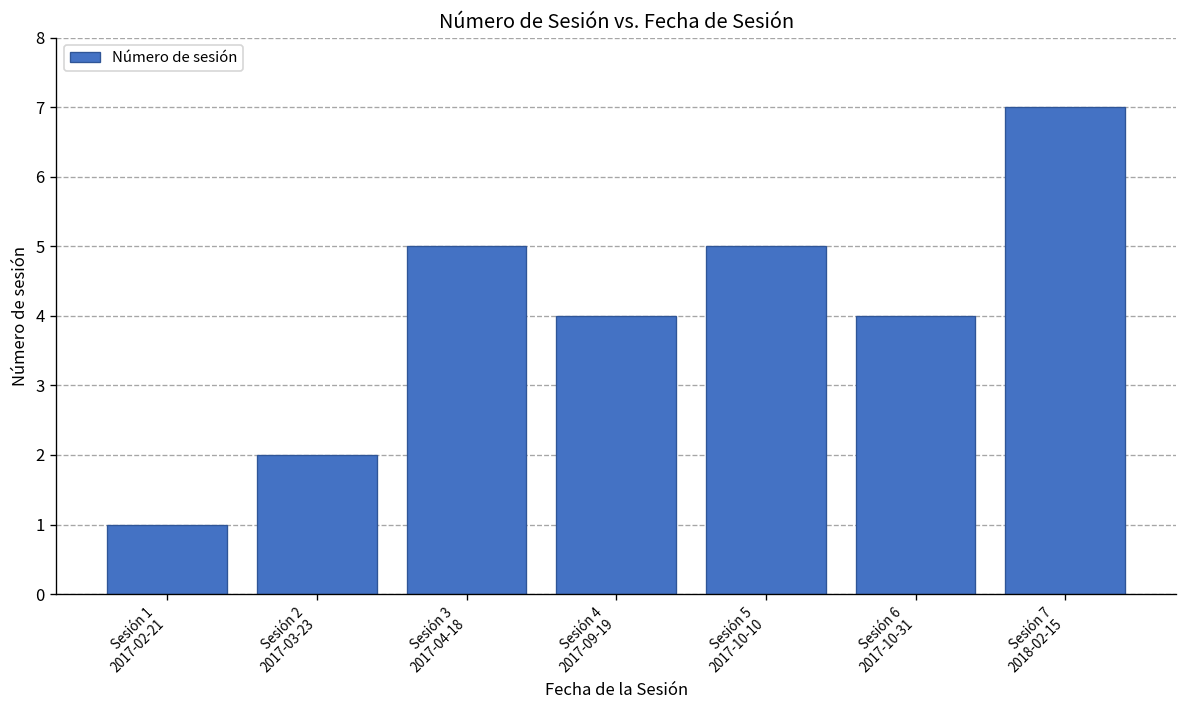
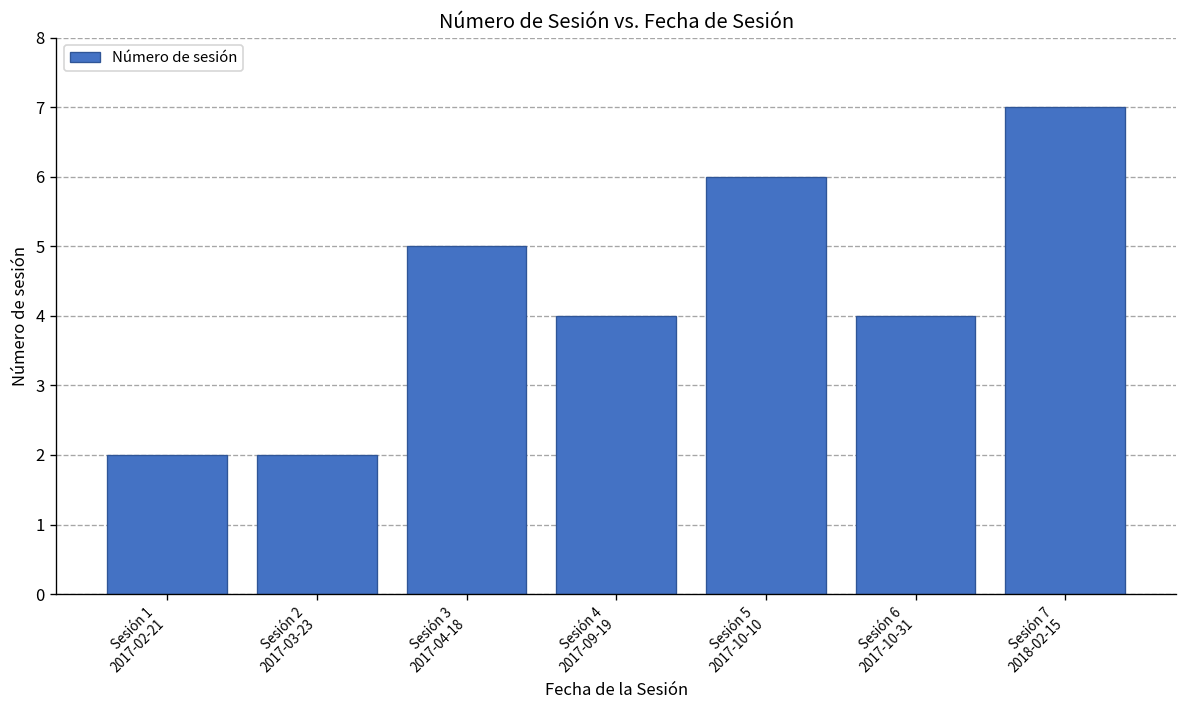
Sesión 1 2017-02-21: 1 -> 2
Sesión 5 2017-10-10: 5 -> 6
